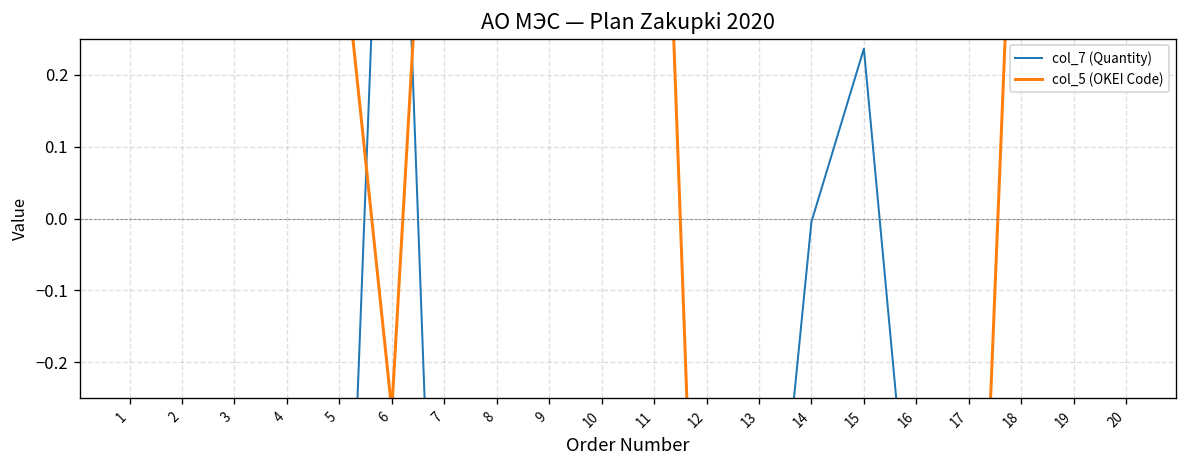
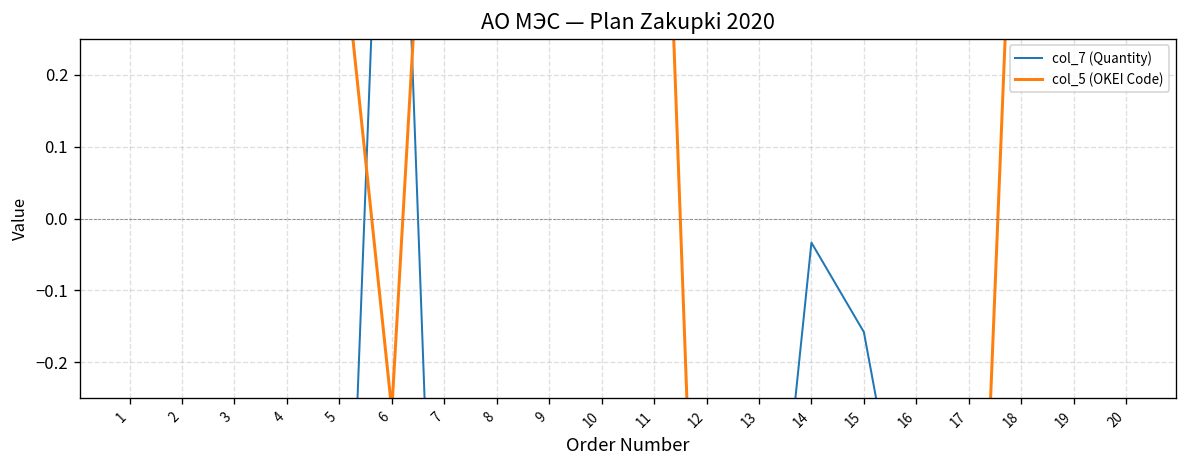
col_7 (Quantity), 14: 0.00 -> -0.03
col_7 (Quantity), 15: 0.24 -> -0.16
